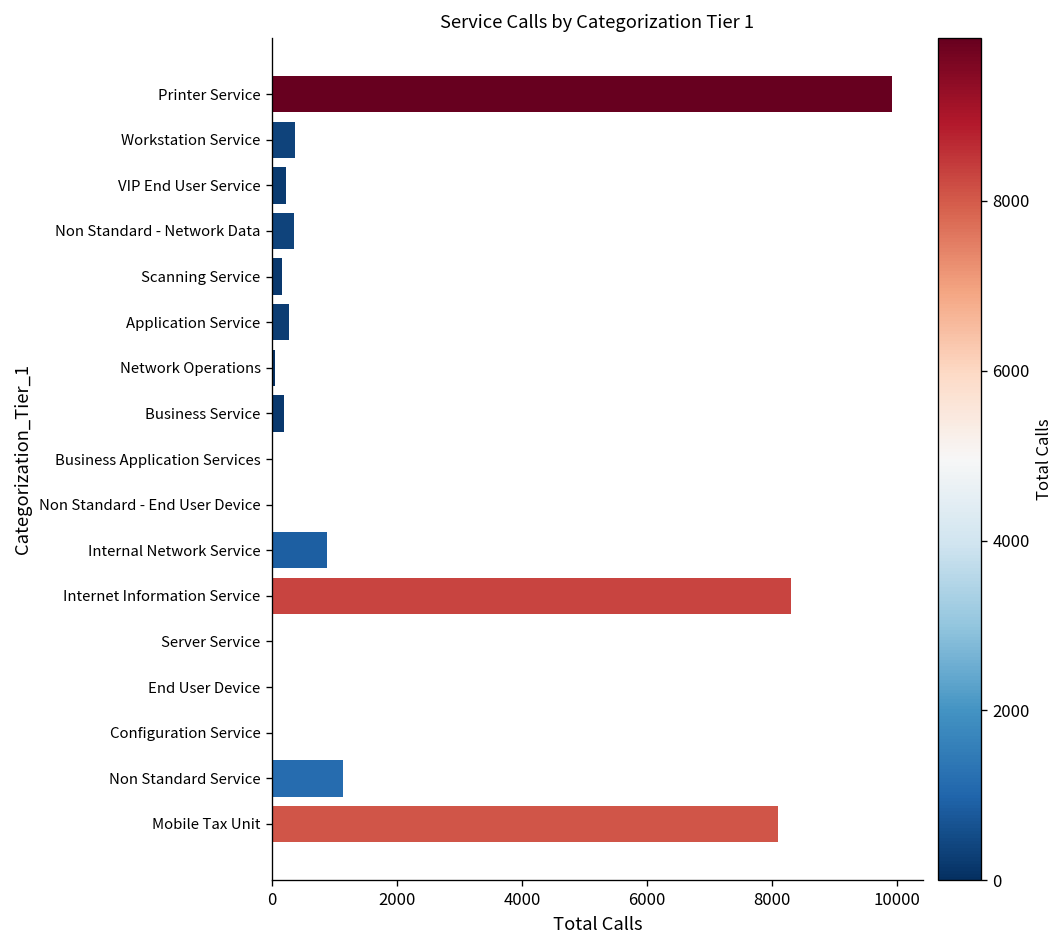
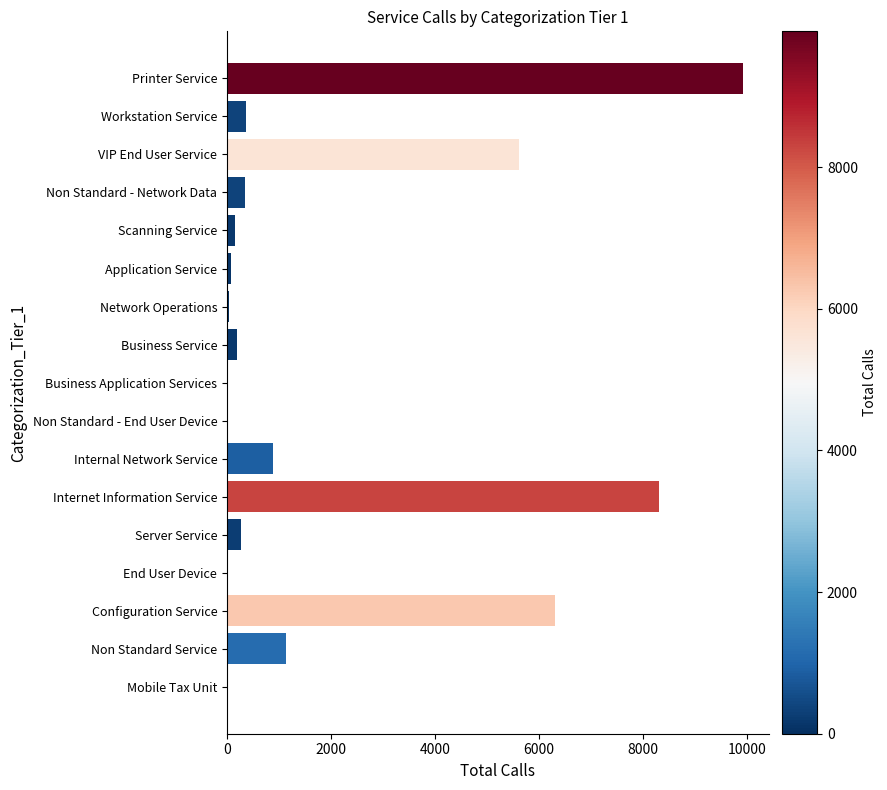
VIP End User Service: 200 -> 5600
Application Service: 300 -> 100
Server Service: 0 -> 300
Configuration Service: 0 -> 6300
Mobile Tax Unit: 8100 -> 0
